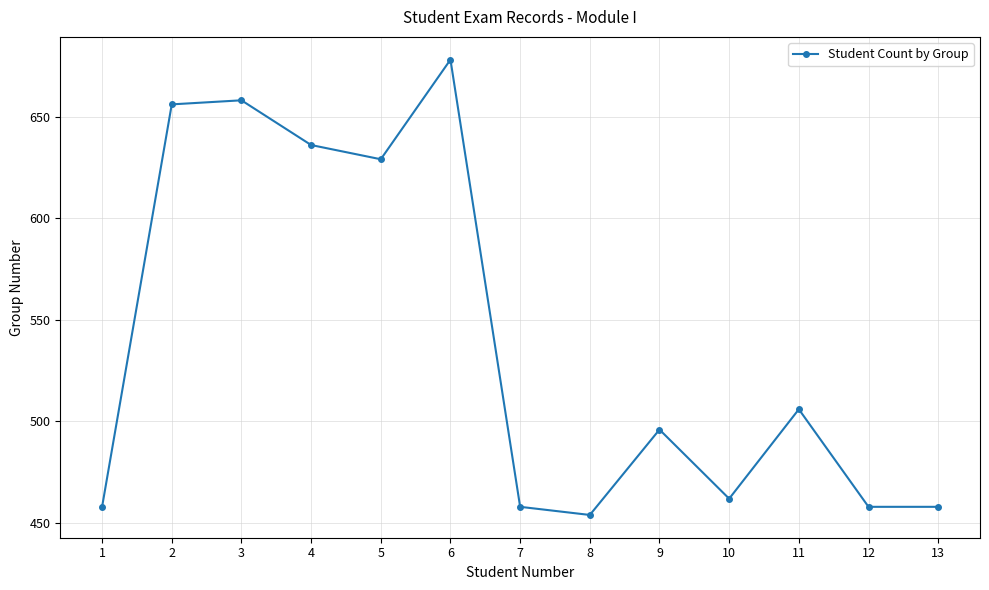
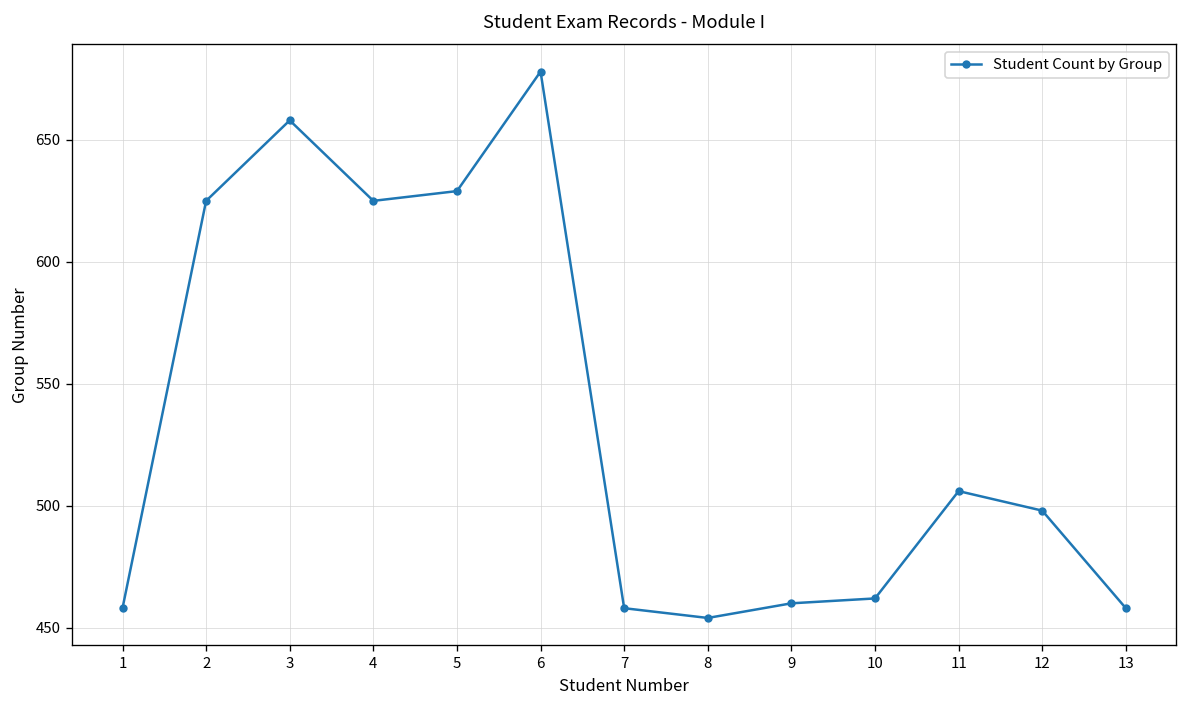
2: 656 -> 625
4: 636 -> 625
9: 496 -> 460
12: 458 -> 498
